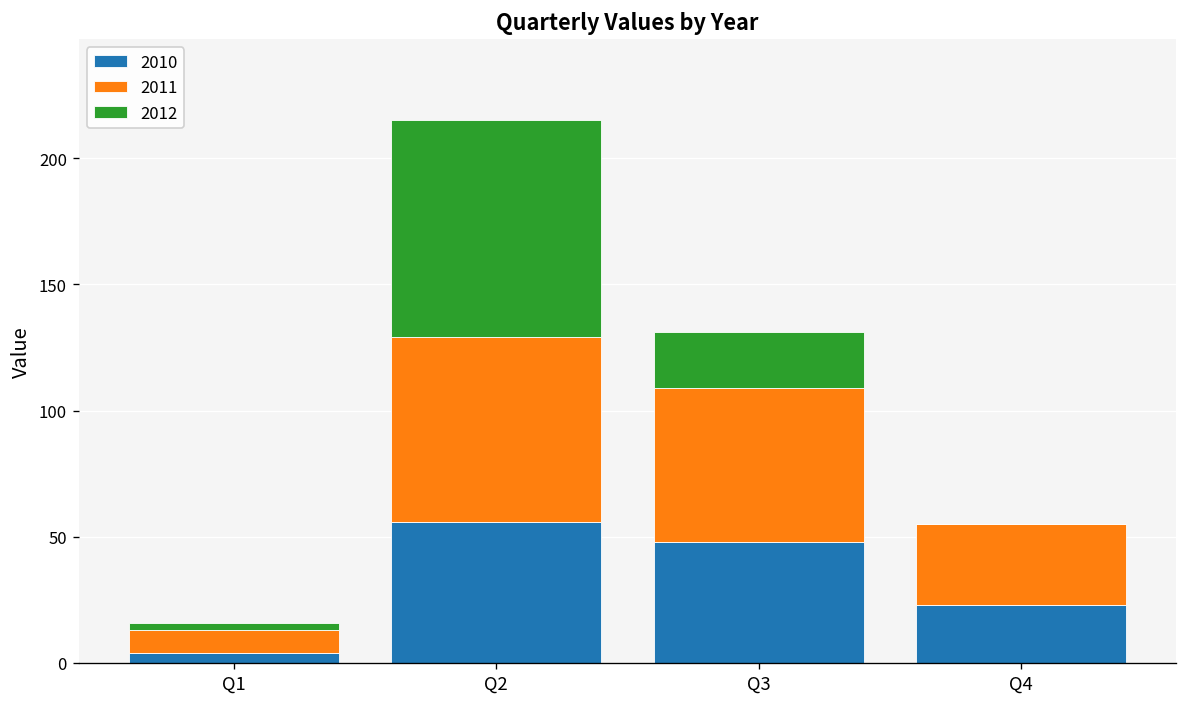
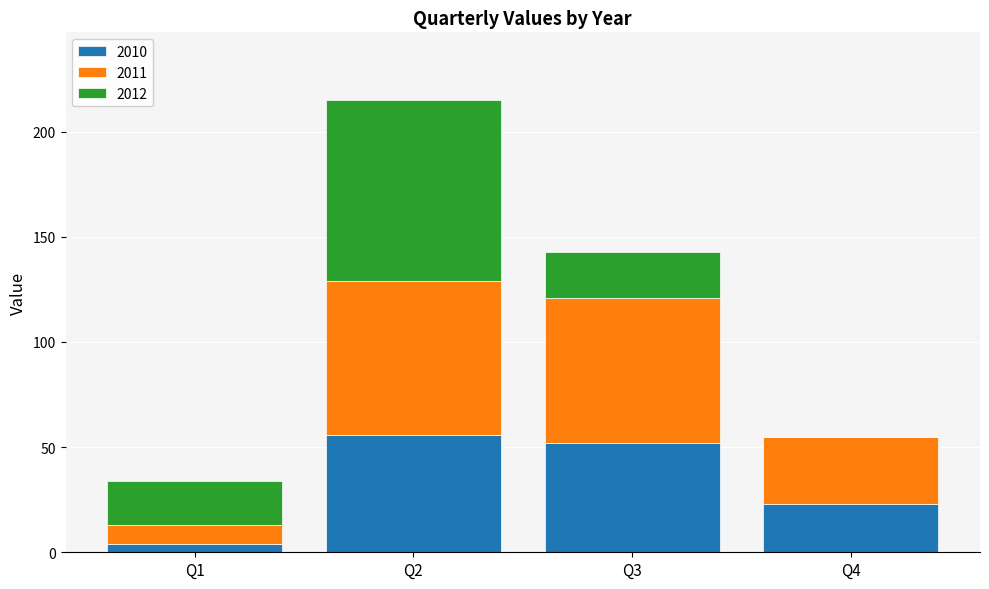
2012, Q1: 3 -> 21
2010, Q3: 48 -> 52
2011, Q3: 61 -> 69
